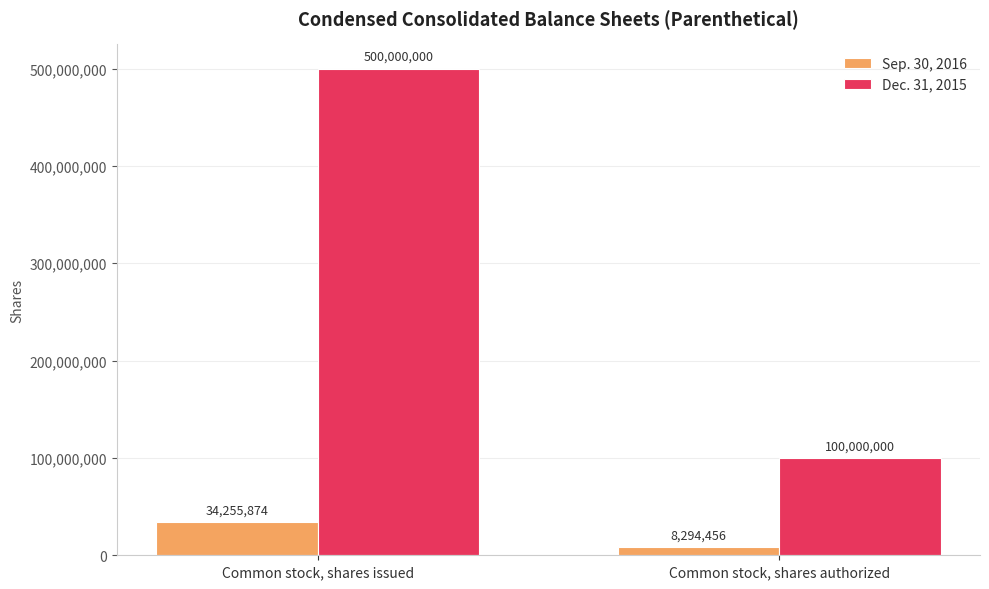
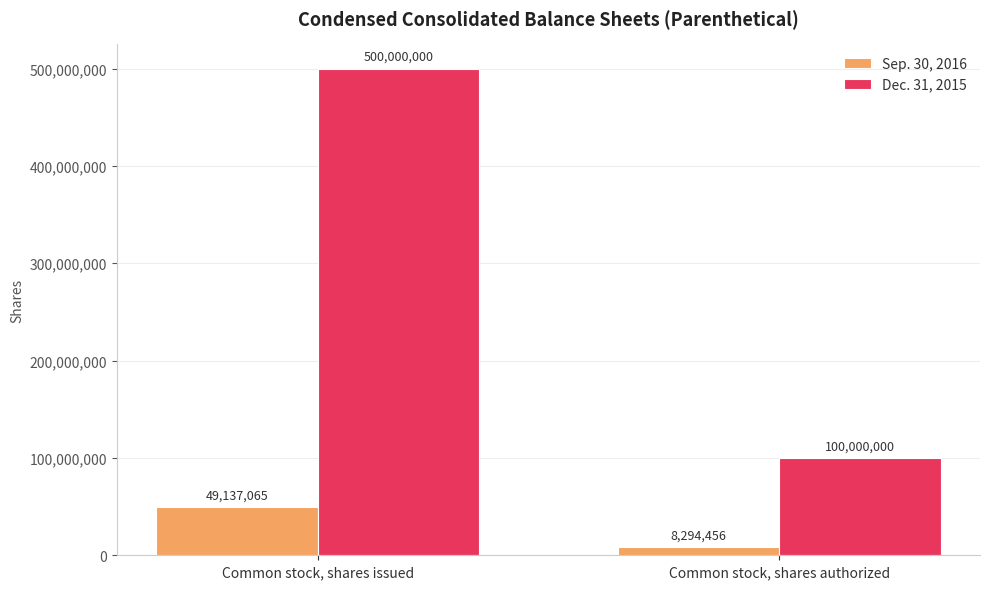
Sep. 30, 2016, Common stock, shares issued: 34,255,874 -> 49,137,065
